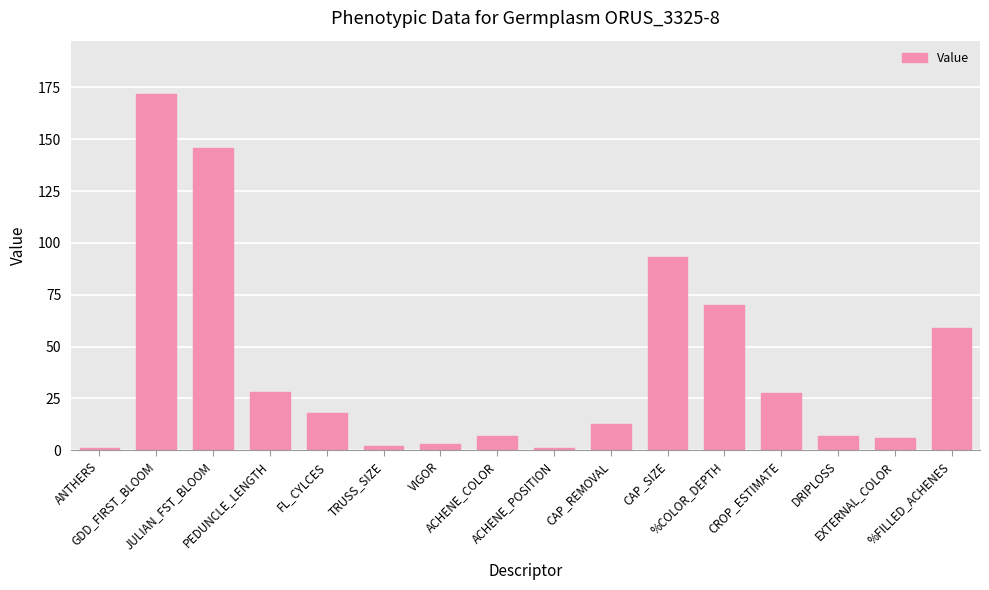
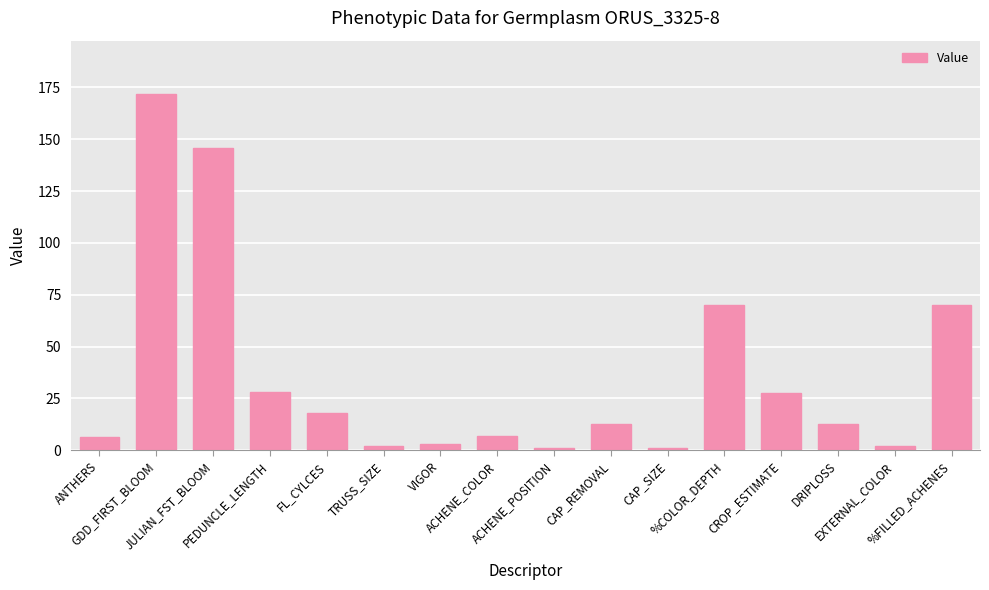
ANTHERS: 1 -> 7
CAP_SIZE: 93 -> 1
DRIPLOSS: 7 -> 13
EXTERNAL_COLOR: 6 -> 2
%FILLED_ACHENES: 59 -> 70
